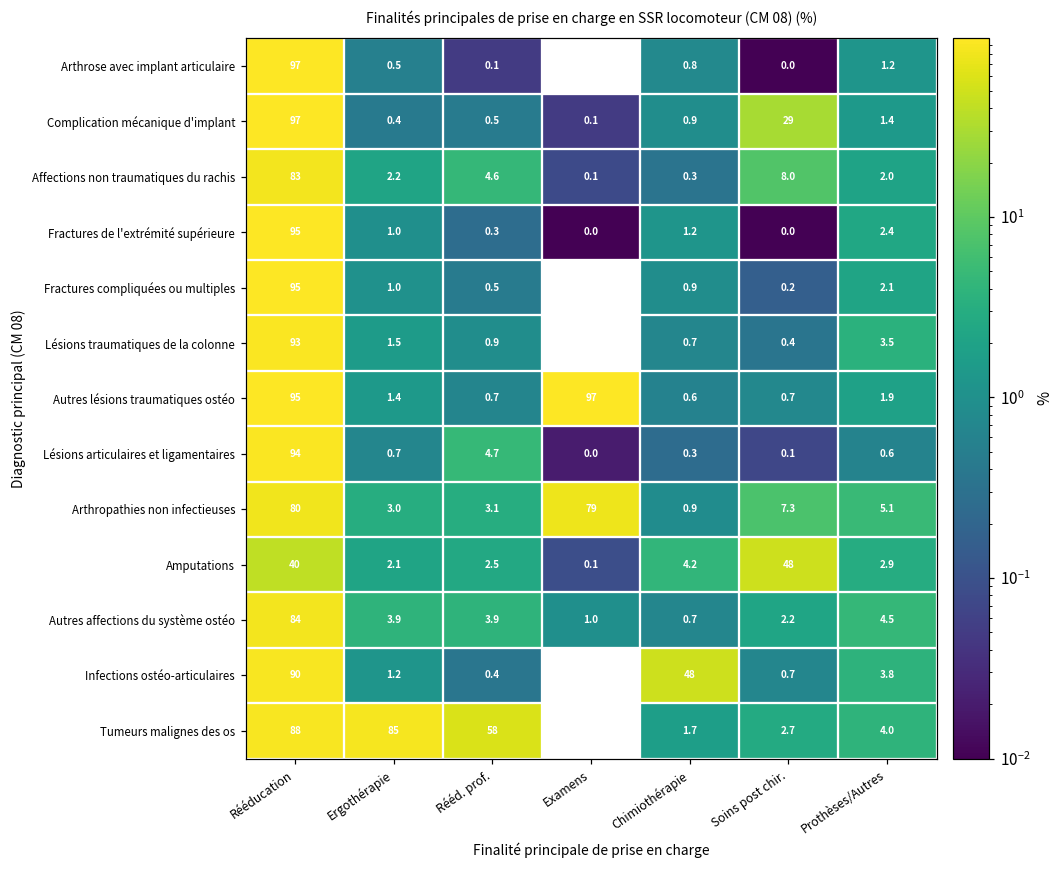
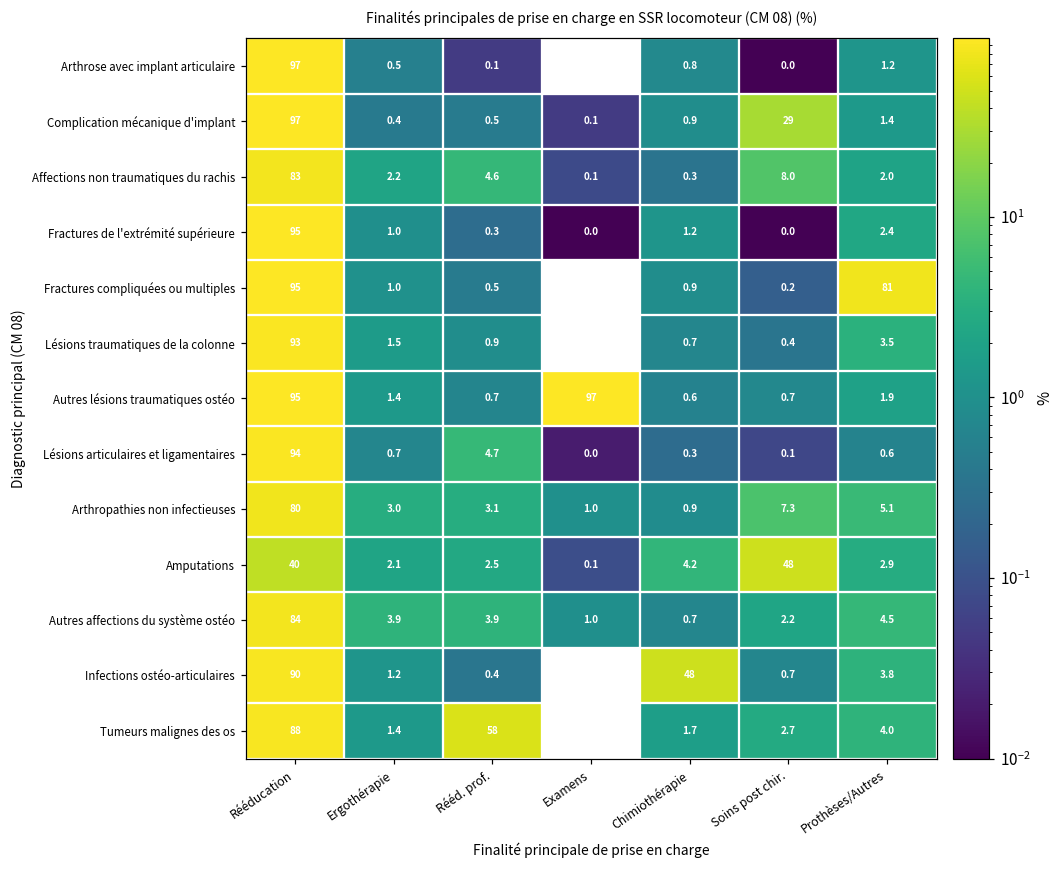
Fractures compliquées ou multiples, Prothèses/Autres: 2.1 -> 81
Arthropathies non infectieuses, Examens: 79 -> 1.0
Tumeurs malignes des os, Ergothérapie: 85 -> 1.4
